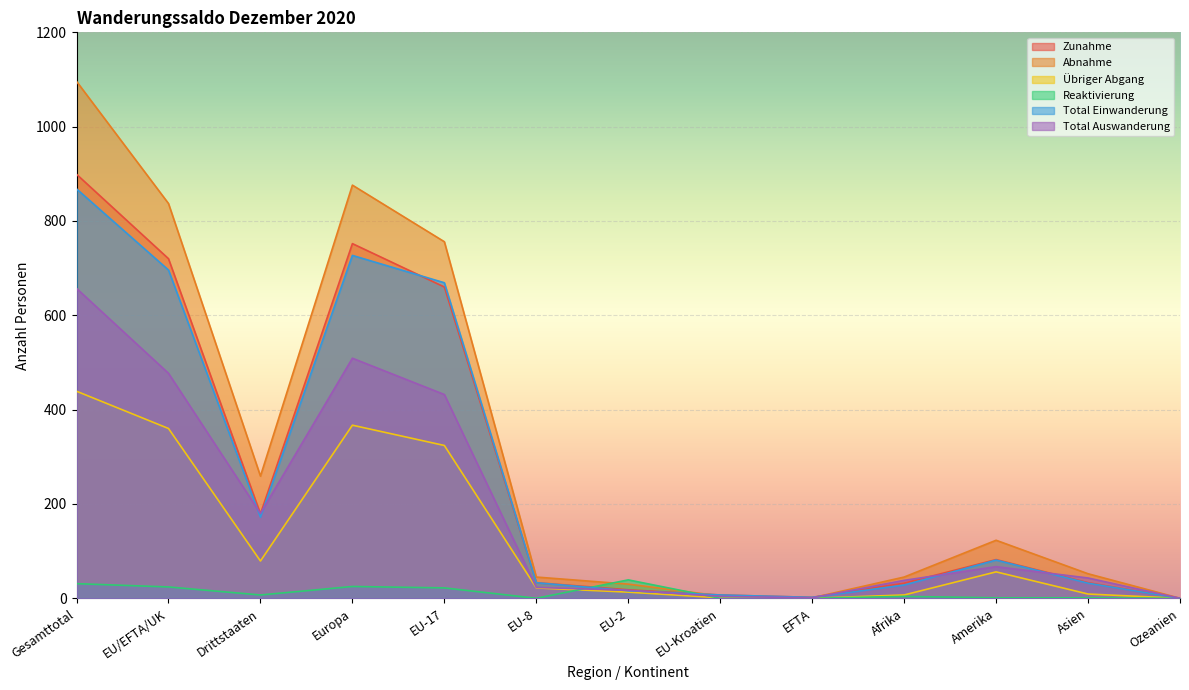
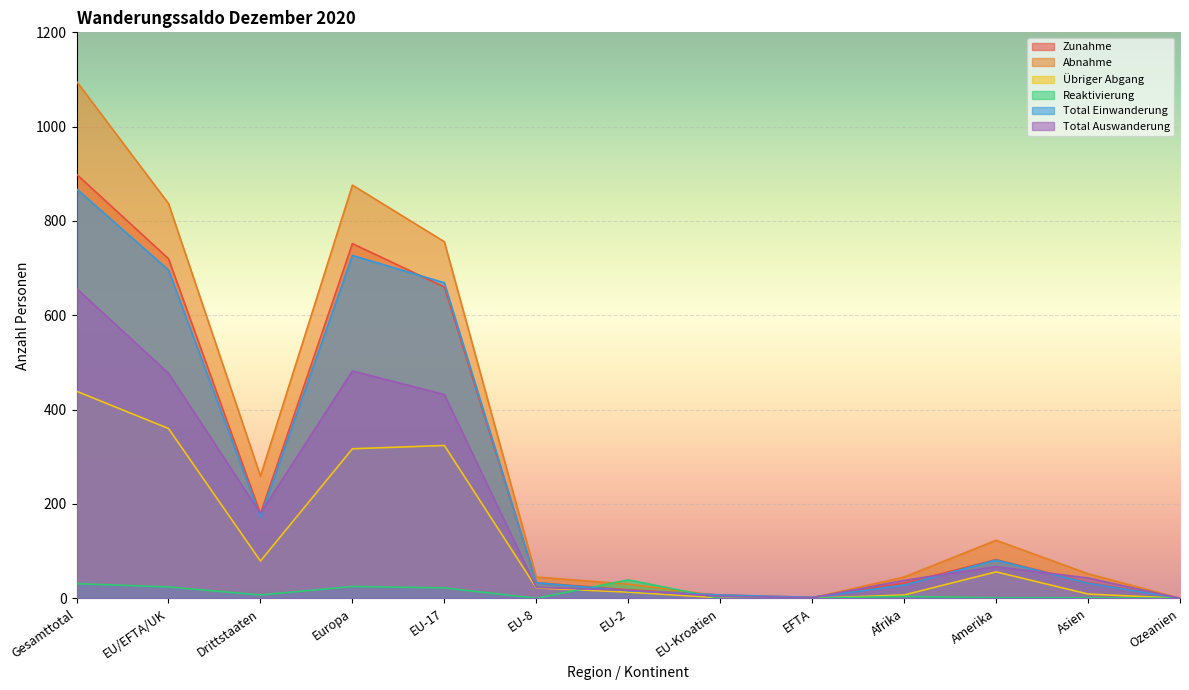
Übriger Abgang, Europa: 370 -> 320
Total Auswanderung, Europa: 510 -> 480
